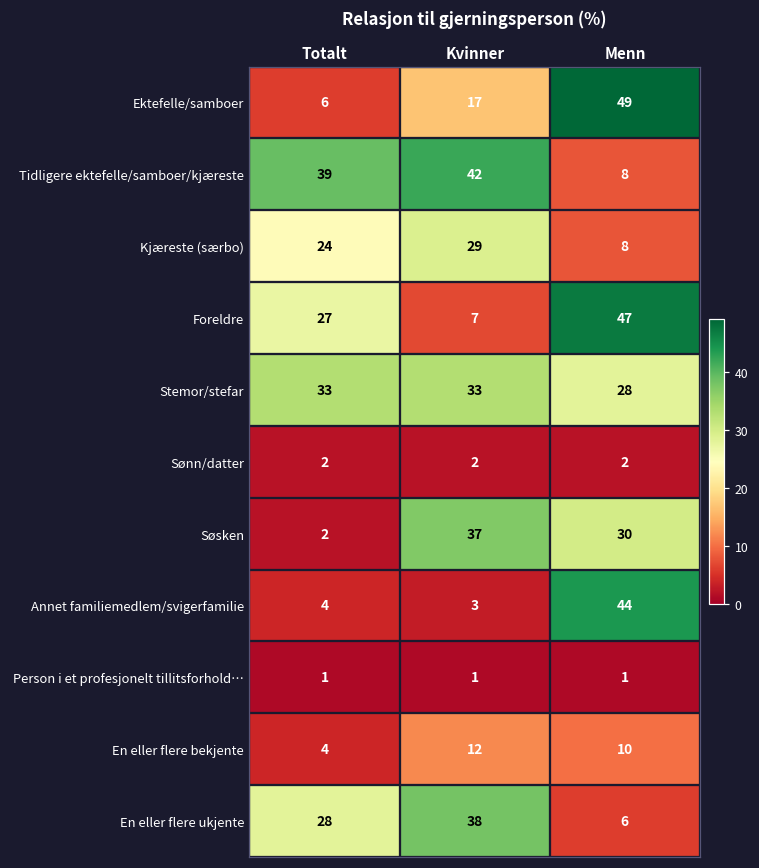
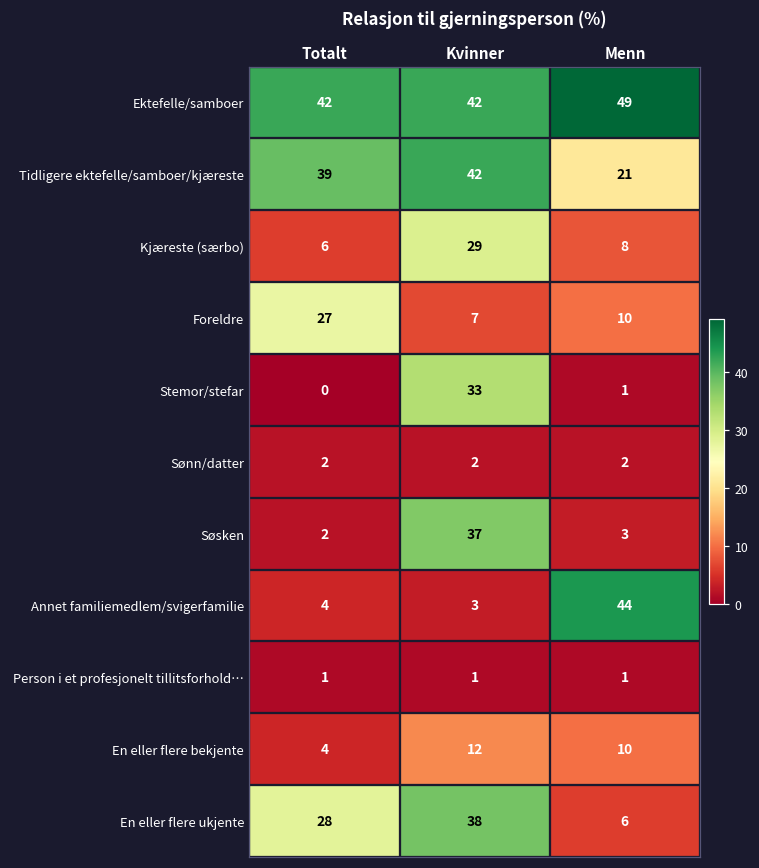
Ektefelle/samboer, Totalt: 6 -> 42
Ektefelle/samboer, Kvinner: 17 -> 42
Tidligere ektefelle/samboer/kjæreste, Menn: 8 -> 21
Kjæreste (særbo), Totalt: 24 -> 6
Foreldre, Menn: 47 -> 10
Stemor/stefar, Totalt: 33 -> 0
Stemor/stefar, Menn: 28 -> 1
Søsken, Menn: 30 -> 3
